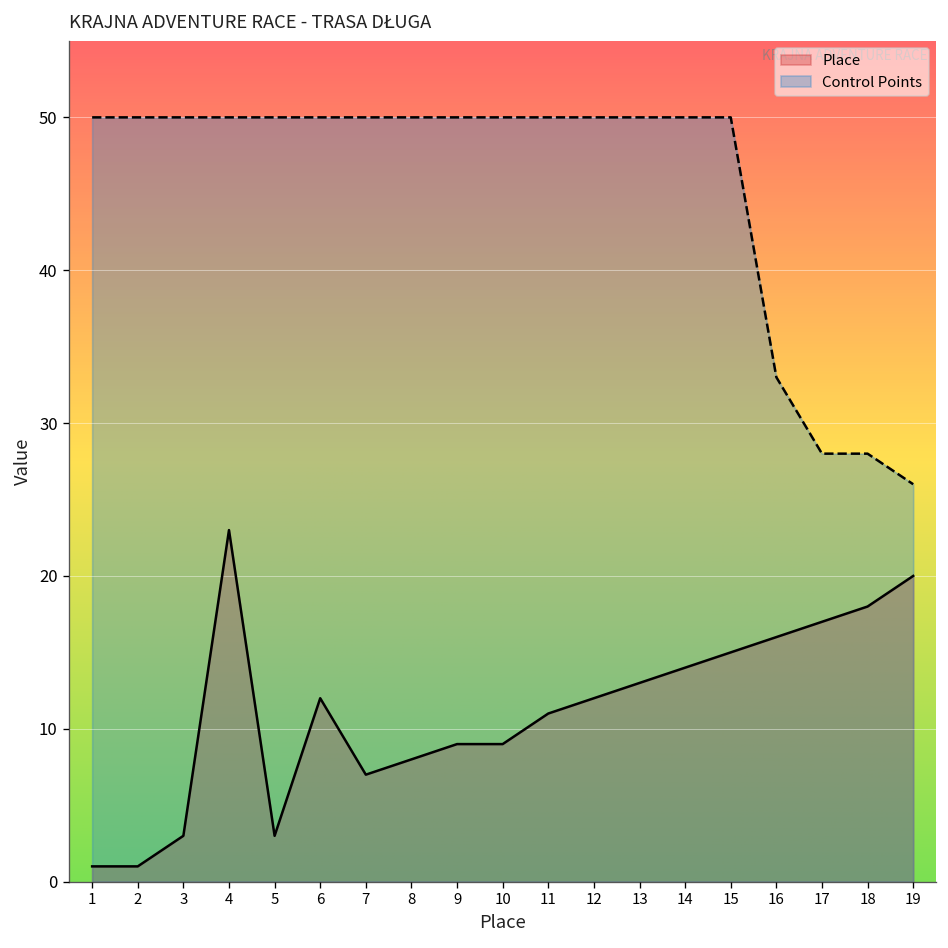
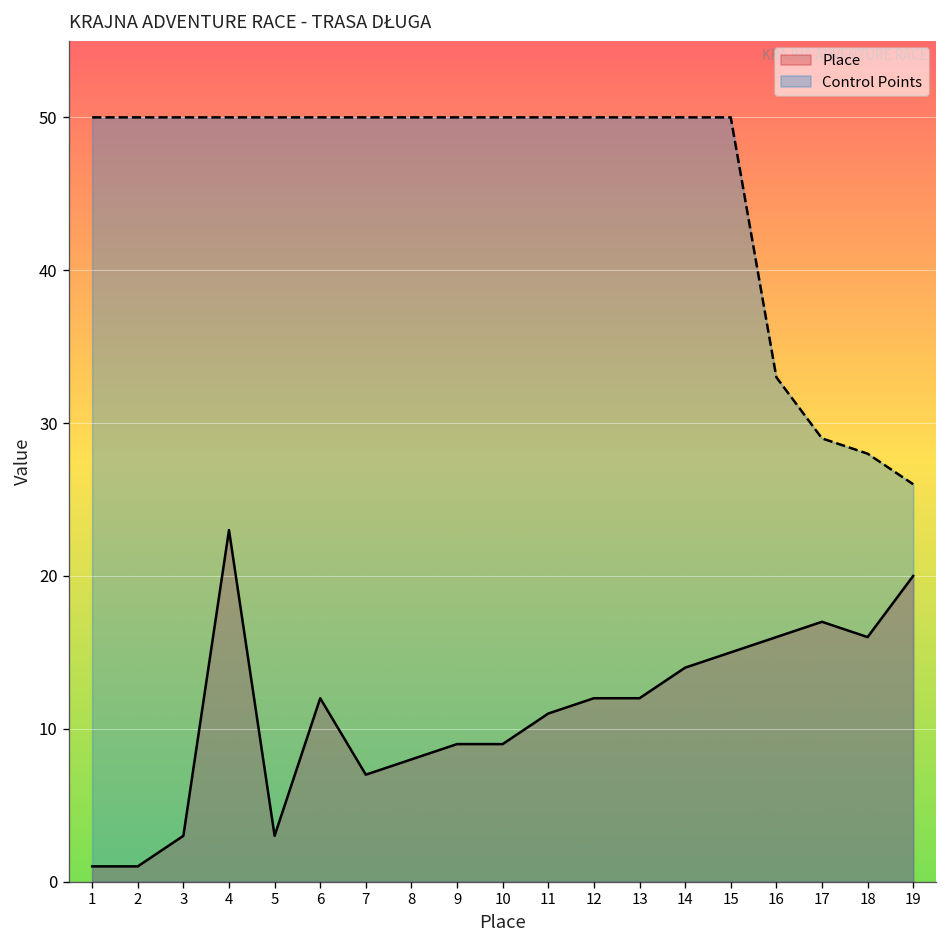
Place, 13: 13 -> 12
Control Points, 17: 28 -> 29
Place, 18: 18 -> 16
